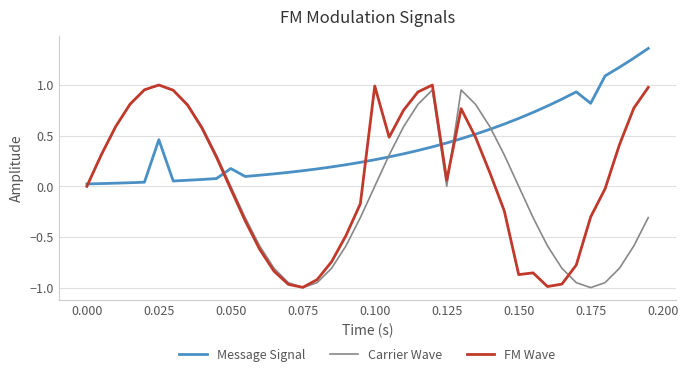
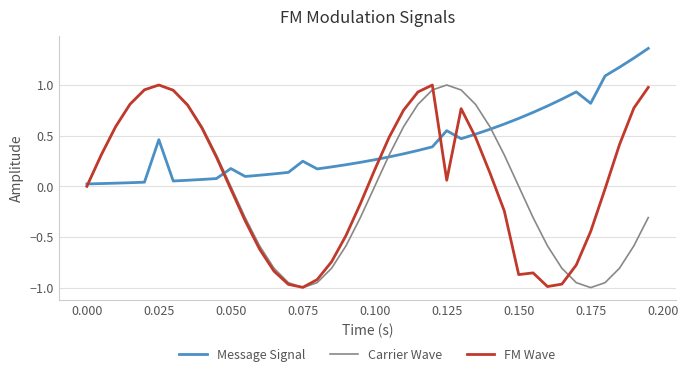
Message Signal, 0.075: 0.15 -> 0.25
FM Wave, 0.100: 0.99 -> 0.16
Message Signal, 0.125: 0.43 -> 0.55
Carrier Wave, 0.125: 0 -> 1
FM Wave, 0.175: -0.30 -> -0.45
